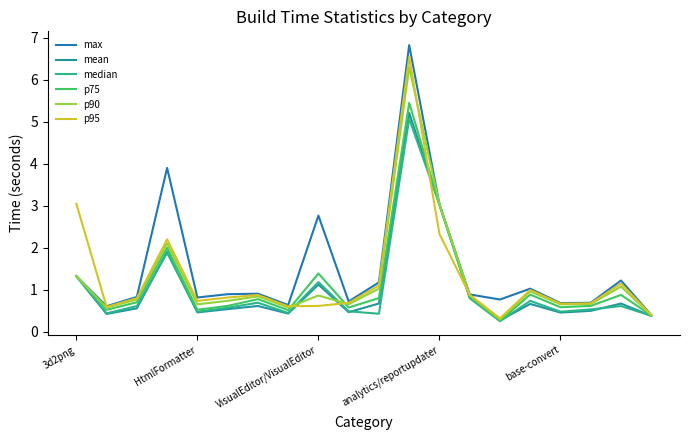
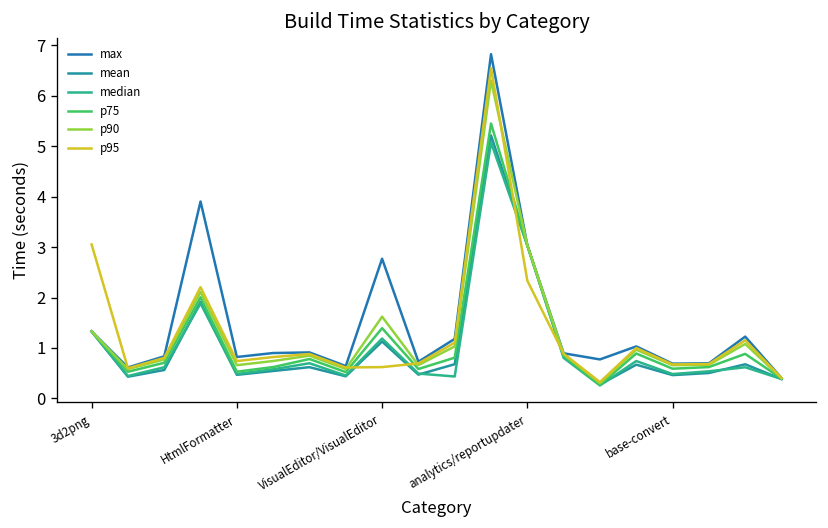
p90, VisualEditor/VisualEditor: 0.9 -> 1.6
